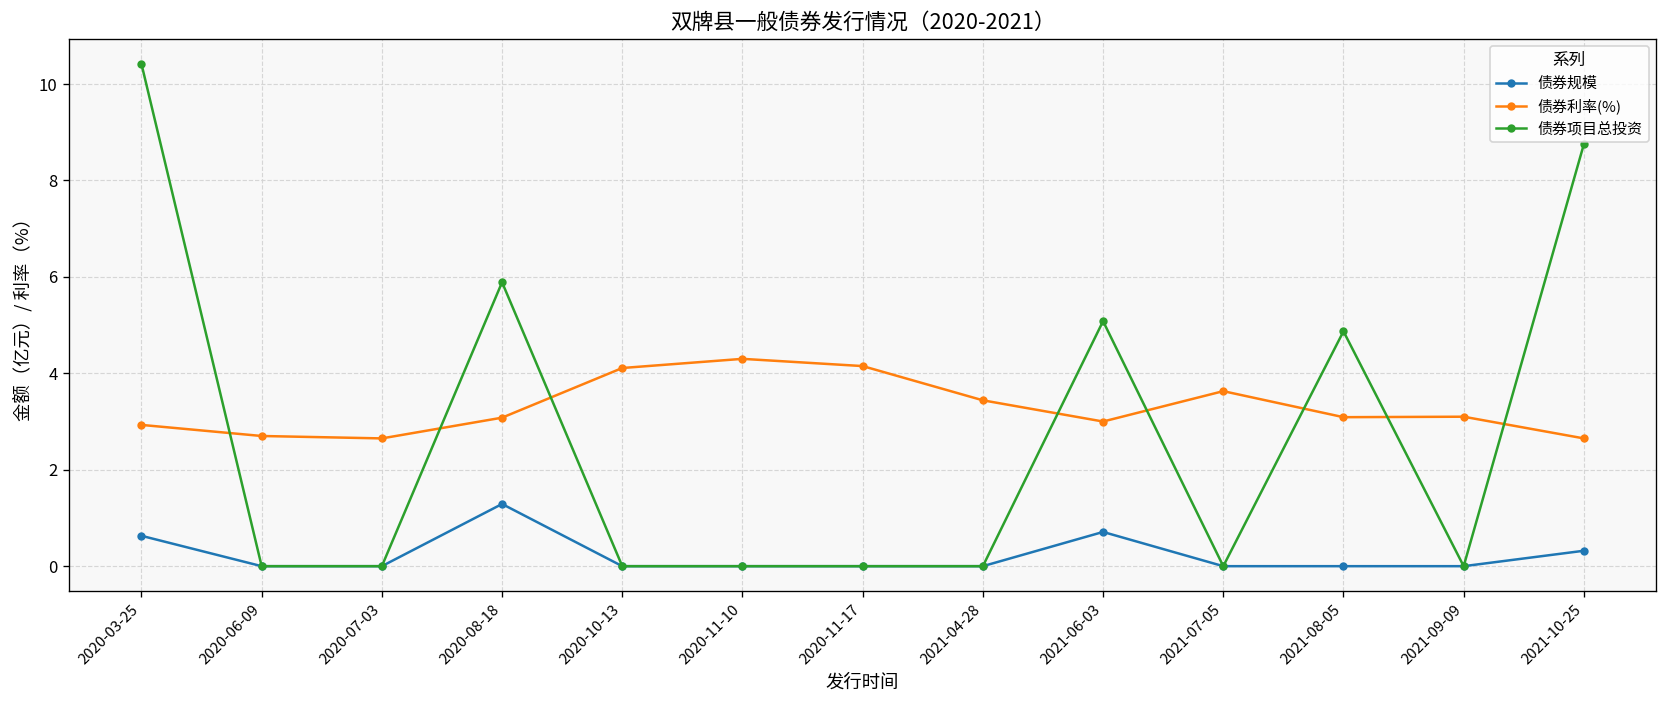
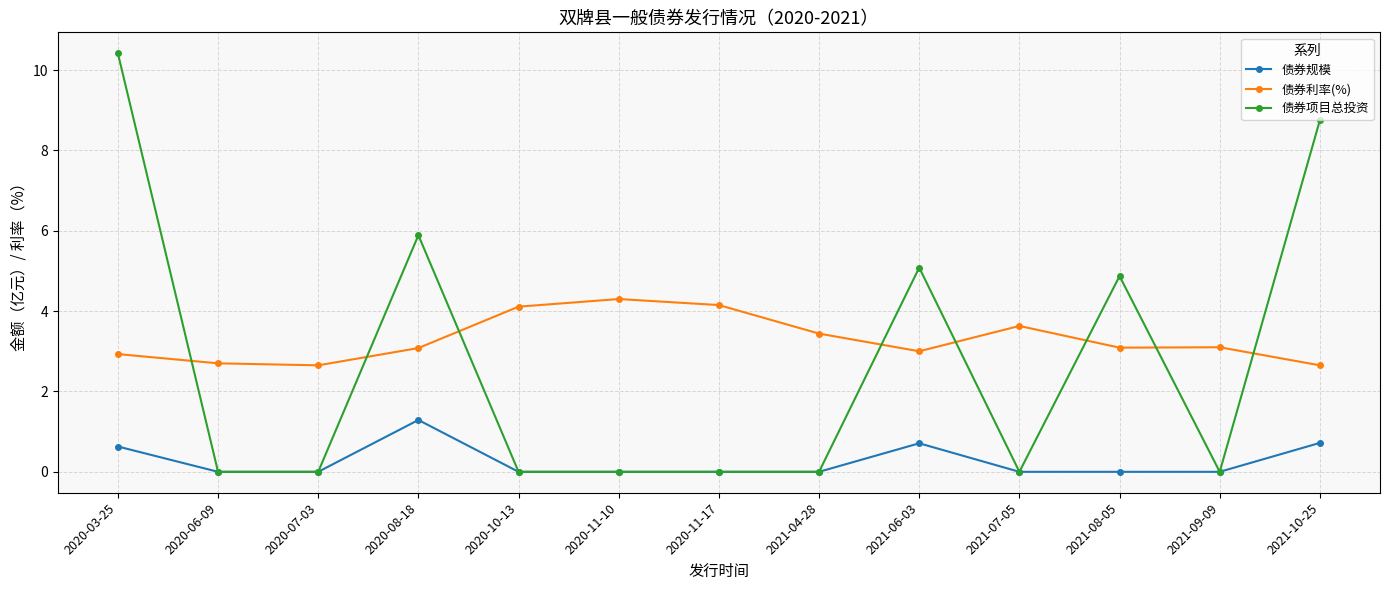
债券规模, 2021-10-25: 0.3 -> 0.7
